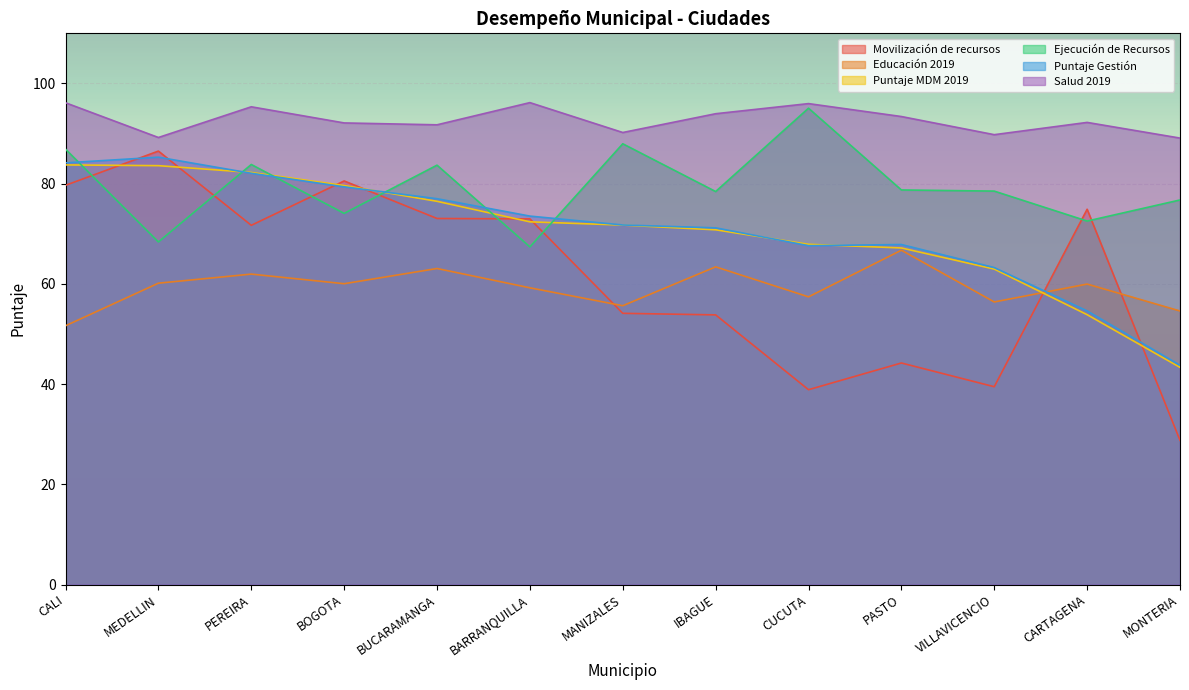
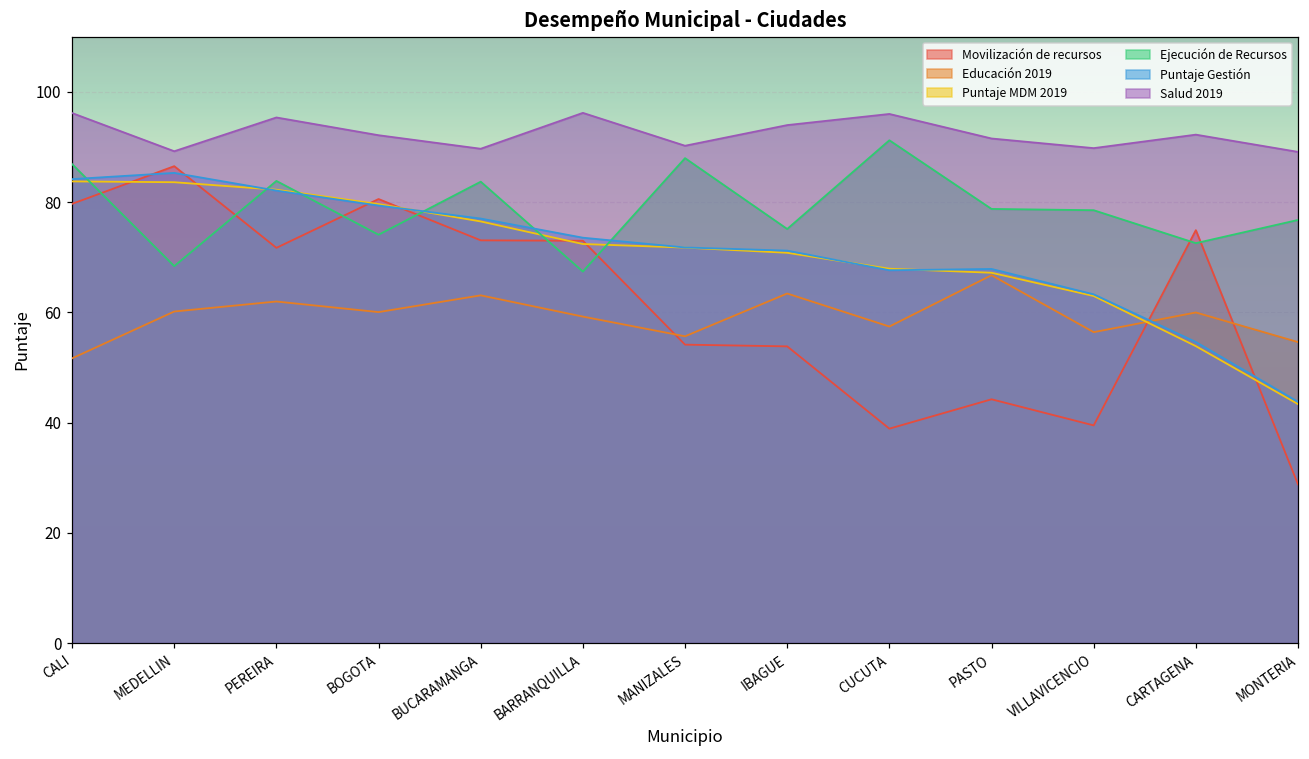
Salud 2019, BUCARAMANGA: 92 -> 90
Ejecución de Recursos, IBAGUE: 78 -> 75
Ejecución de Recursos, CUCUTA: 95 -> 91
Salud 2019, PASTO: 93 -> 92
